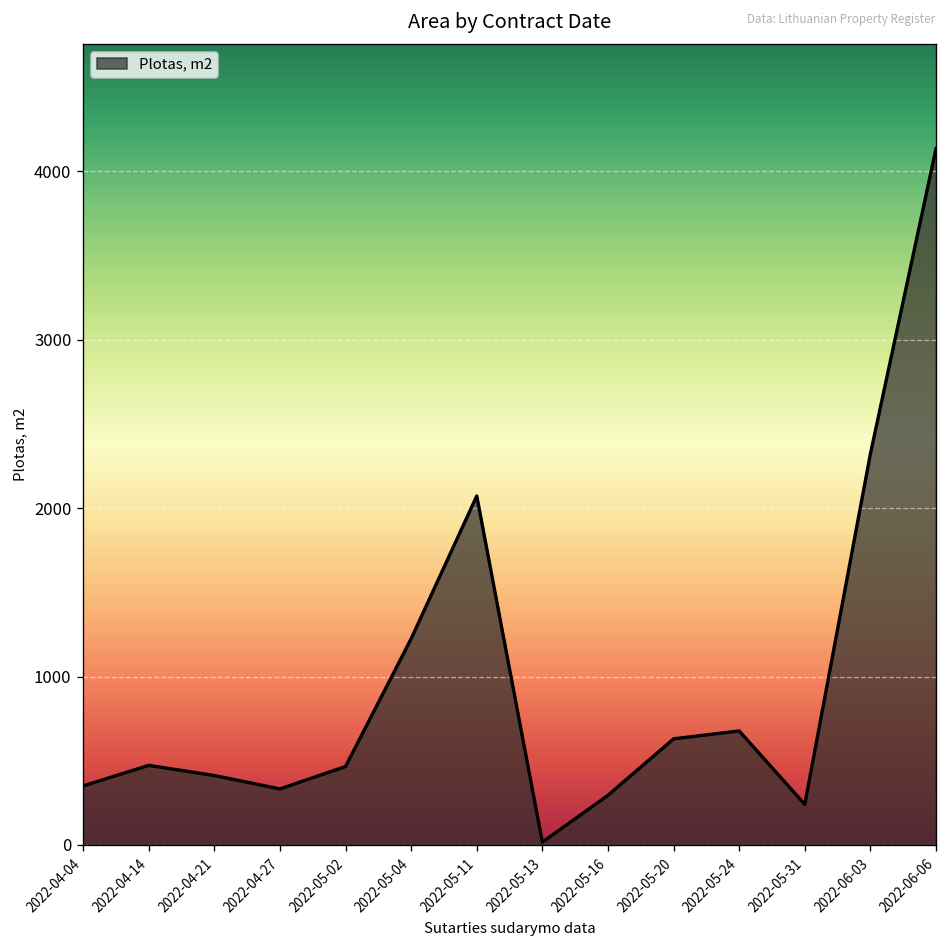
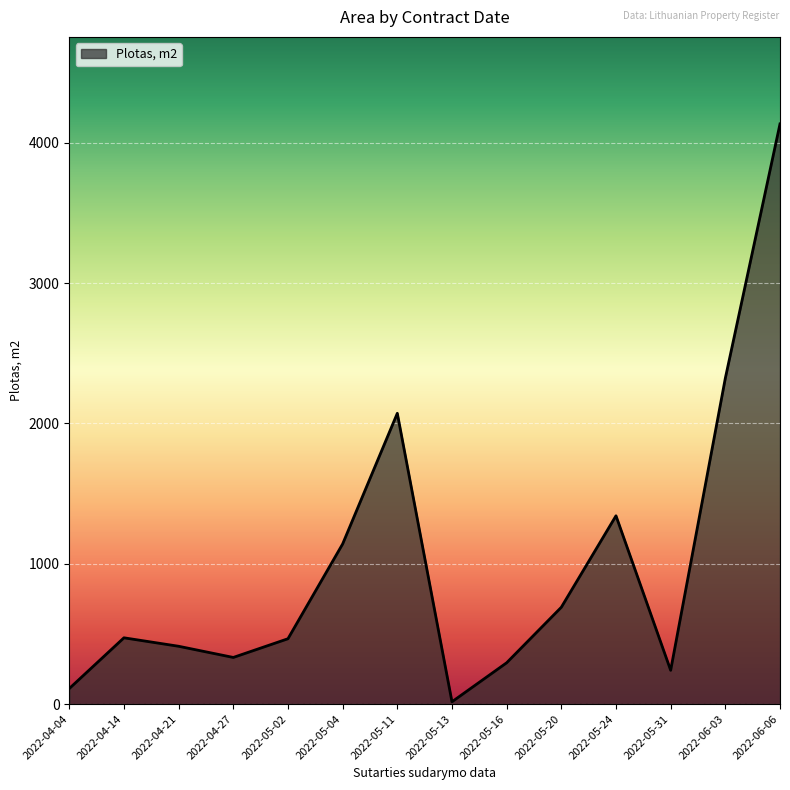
2022-04-04: 350 -> 110
2022-05-04: 1220 -> 1140
2022-05-20: 630 -> 690
2022-05-24: 680 -> 1340
